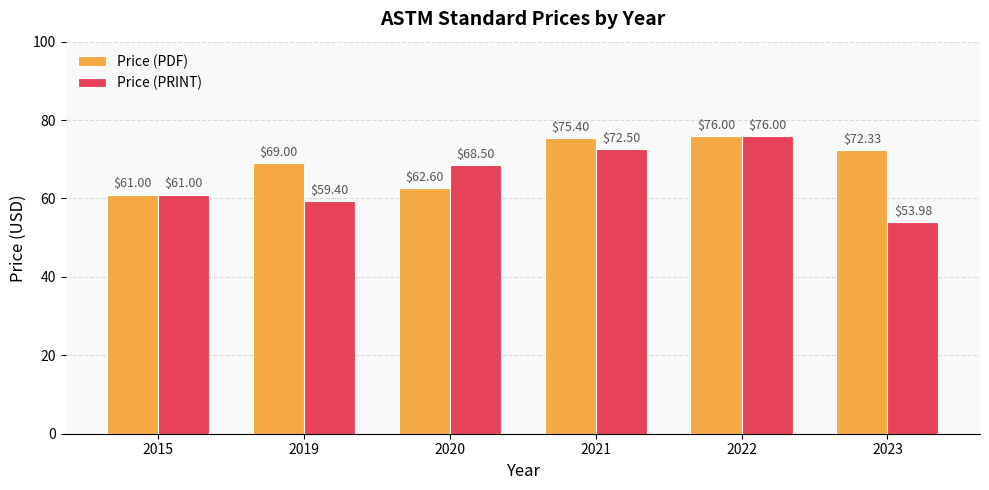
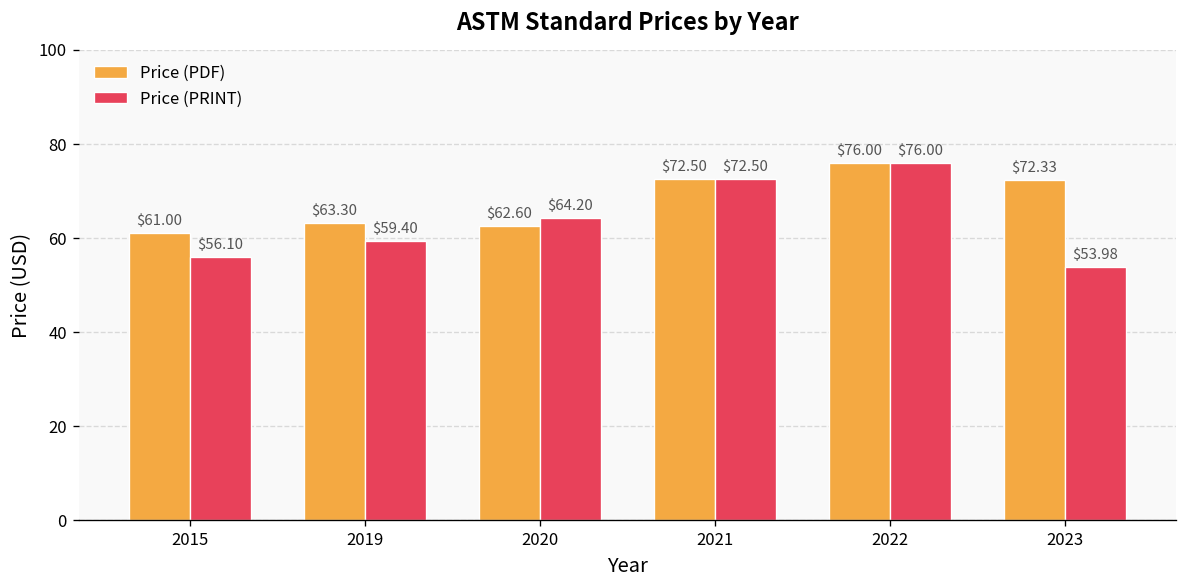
Price (PRINT), 2015: $61.00 -> $56.10
Price (PDF), 2019: $69.00 -> $63.30
Price (PRINT), 2020: $68.50 -> $64.20
Price (PDF), 2021: $75.40 -> $72.50
